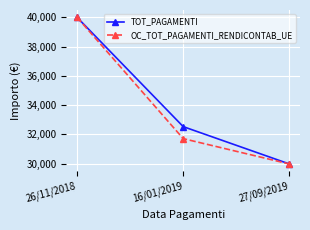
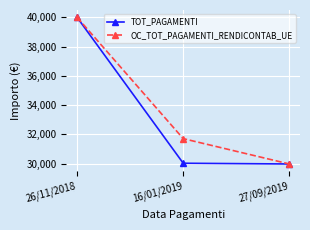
TOT_PAGAMENTI, 16/01/2019: 32,500 -> 30,000
